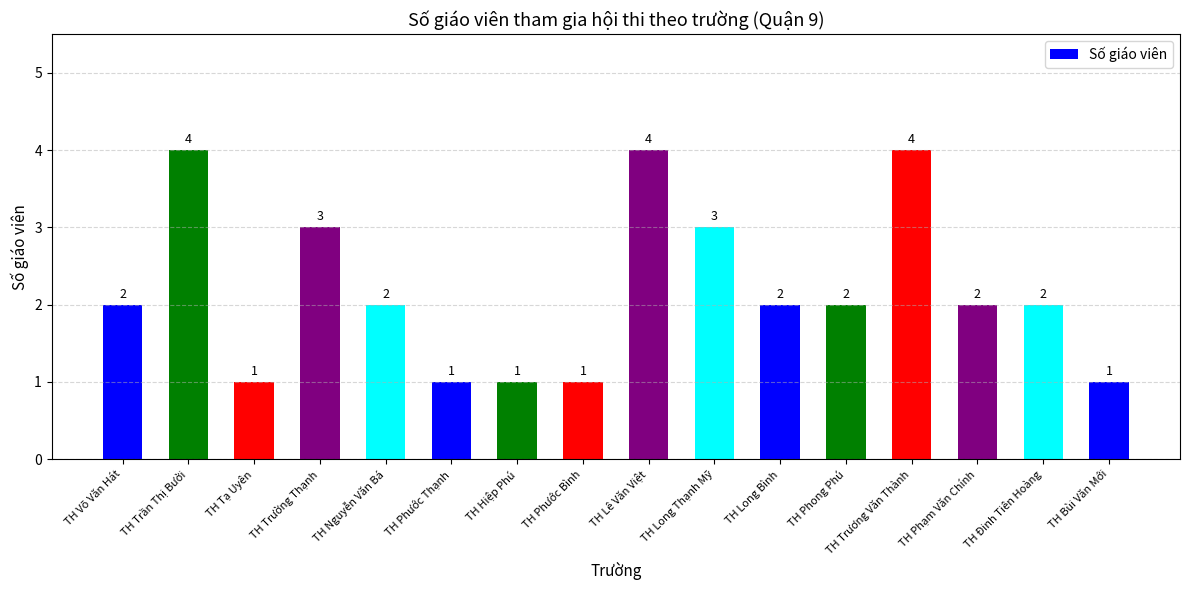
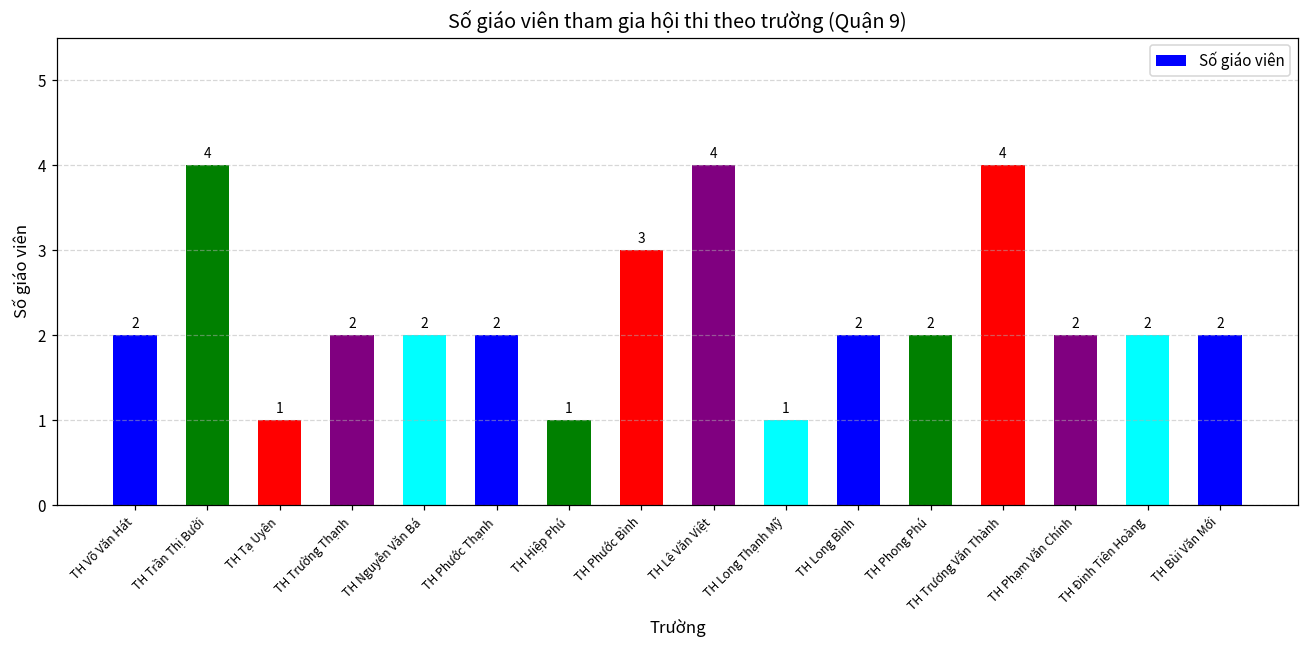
TH Trường Thạnh: 3 -> 2
TH Phước Thạnh: 1 -> 2
TH Phước Bình: 1 -> 3
TH Long Thạnh Mỹ: 3 -> 1
TH Bùi Văn Mới: 1 -> 2
